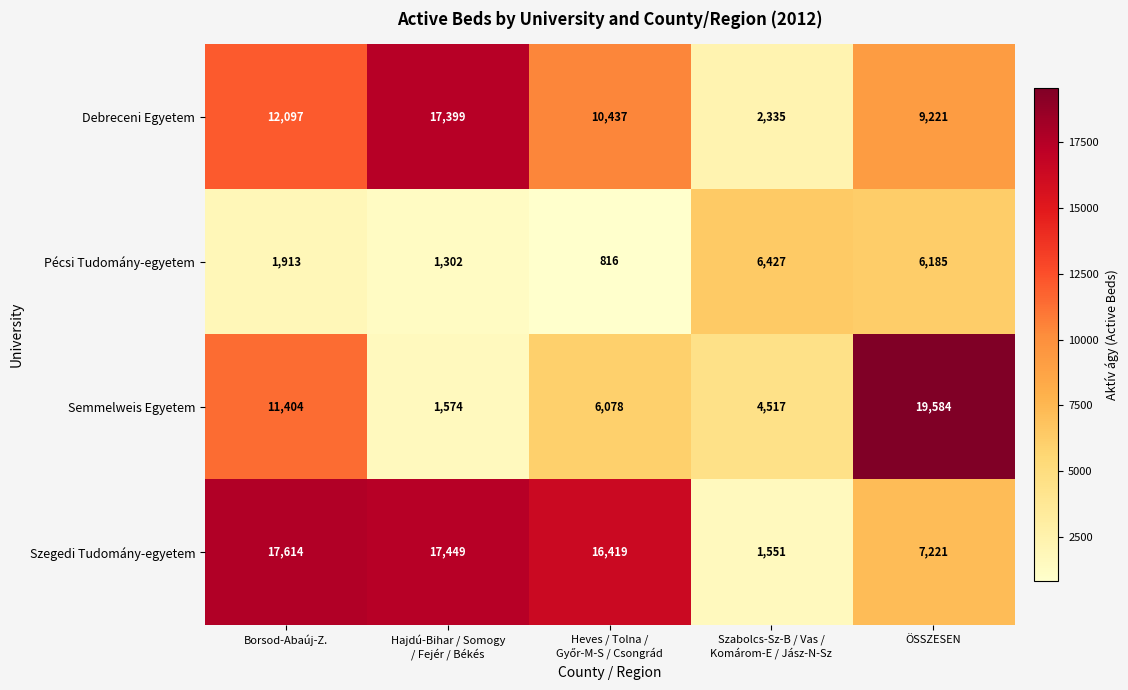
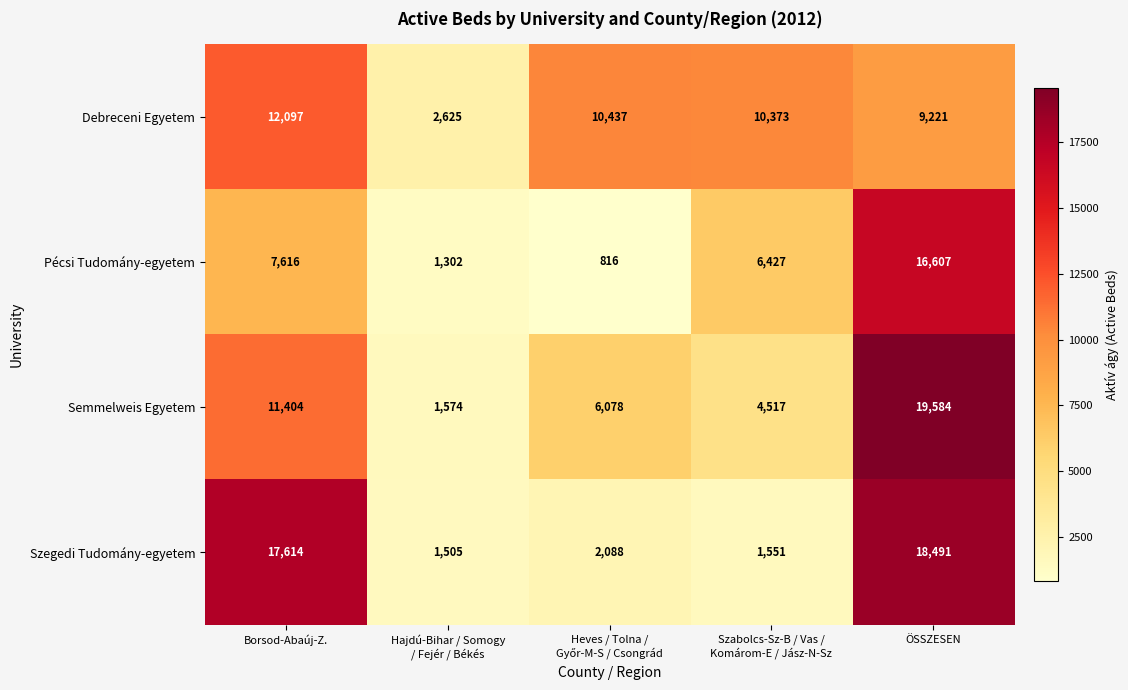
Debreceni Egyetem, Hajdú-Bihar / Somogy / Fejér / Békés: 17,399 -> 2,625
Debreceni Egyetem, Szabolcs-Sz-B / Vas / Komárom-E / Jász-N-Sz: 2,335 -> 10,373
Pécsi Tudomány-egyetem, Borsod-Abaúj-Z.: 1,913 -> 7,616
Pécsi Tudomány-egyetem, ÖSSZESEN: 6,185 -> 16,607
Szegedi Tudomány-egyetem, Hajdú-Bihar / Somogy / Fejér / Békés: 17,449 -> 1,505
Szegedi Tudomány-egyetem, Heves / Tolna / Győr-M-S / Csongrád: 16,419 -> 2,088
Szegedi Tudomány-egyetem, ÖSSZESEN: 7,221 -> 18,491
